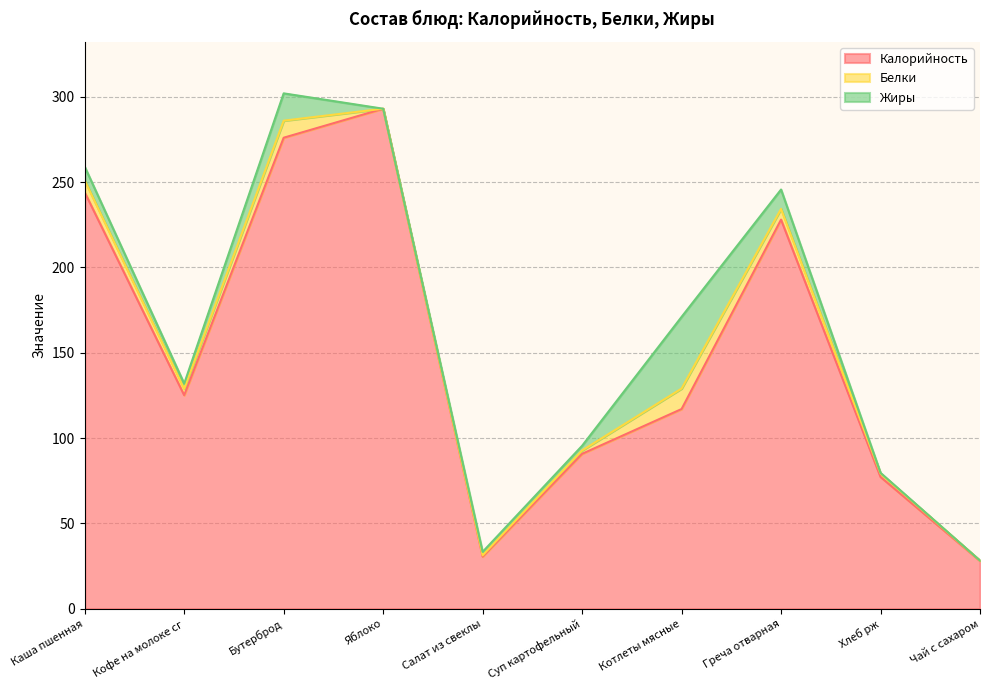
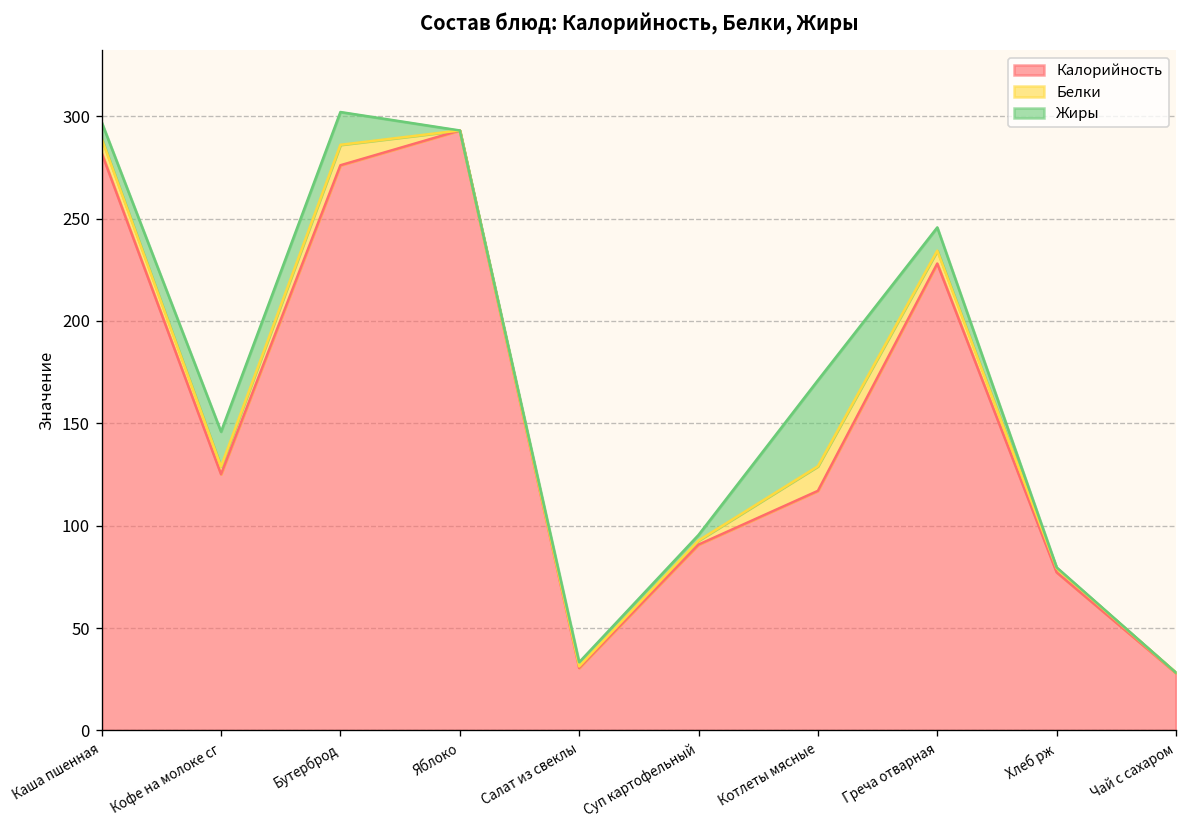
Калорийность, Каша пшенная: 244 -> 282
Жиры, Кофе на молоке сг: 3 -> 17
